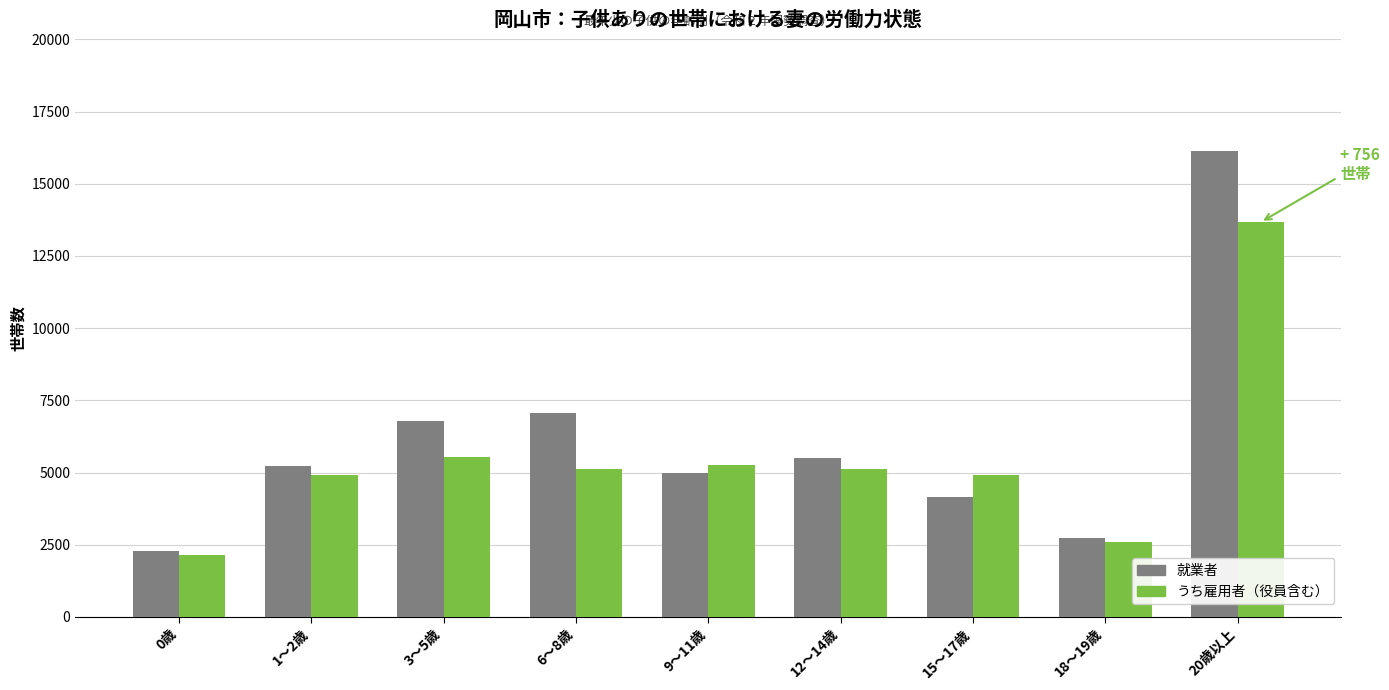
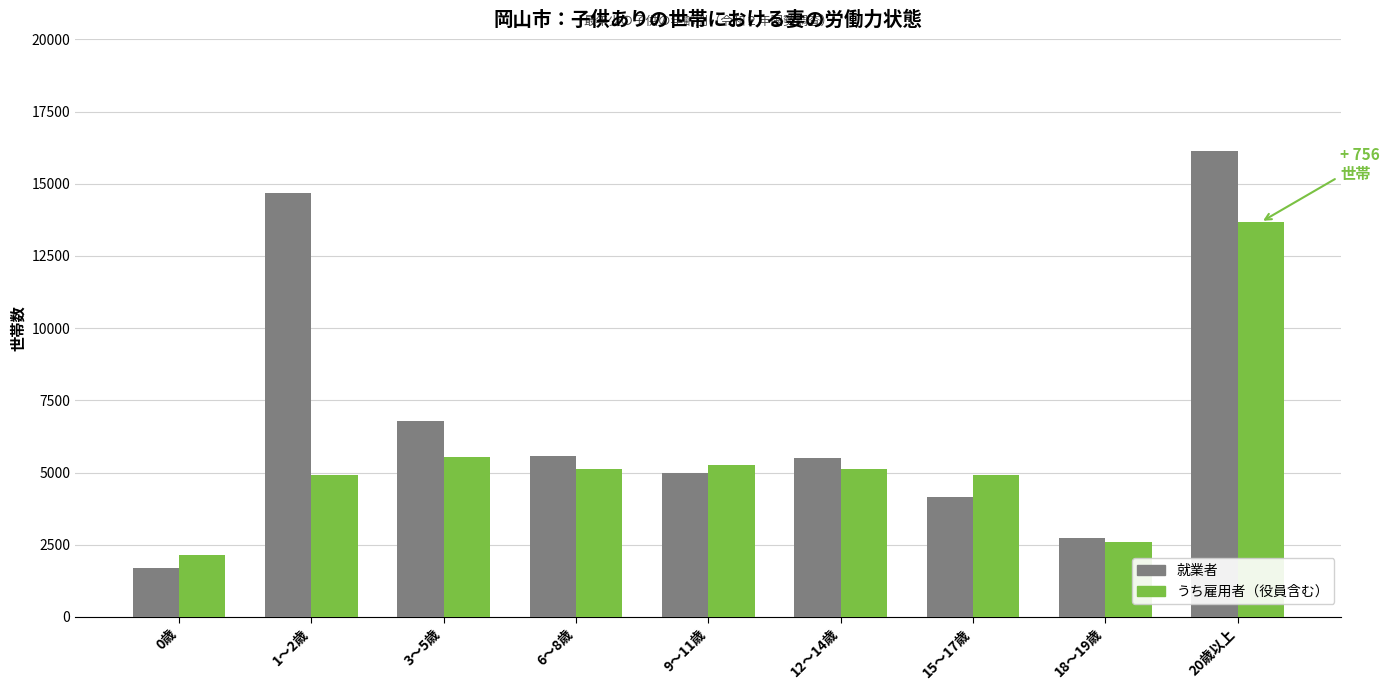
就業者, 0歳: 2300 -> 1700
就業者, 1～2歳: 5200 -> 14700
就業者, 6～8歳: 7000 -> 5600
